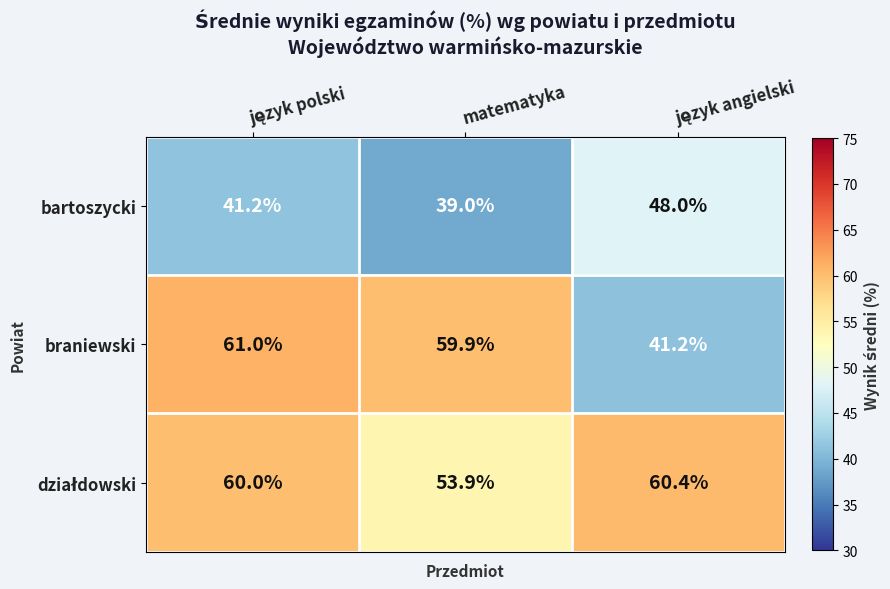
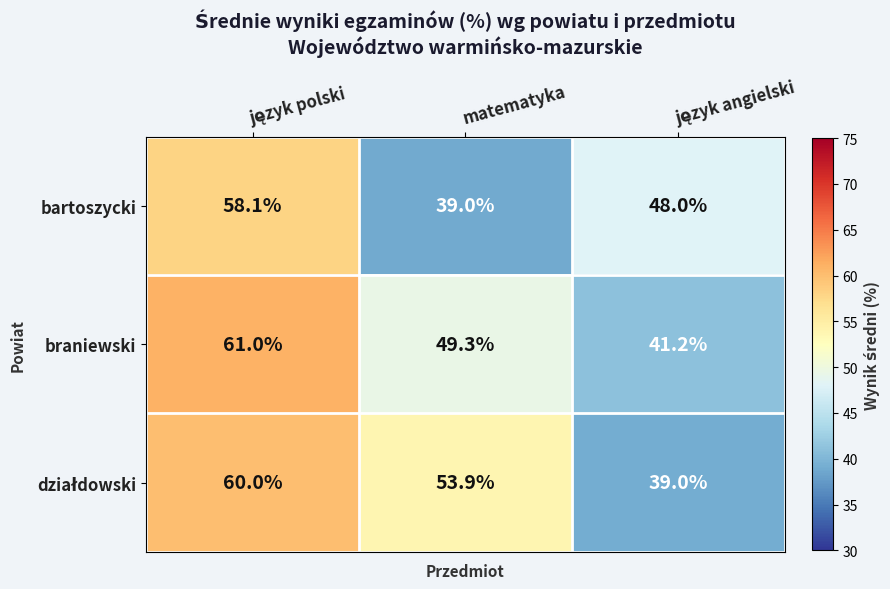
bartoszycki, język polski: 41.2% -> 58.1%
braniewski, matematyka: 59.9% -> 49.3%
działdowski, język angielski: 60.4% -> 39.0%
